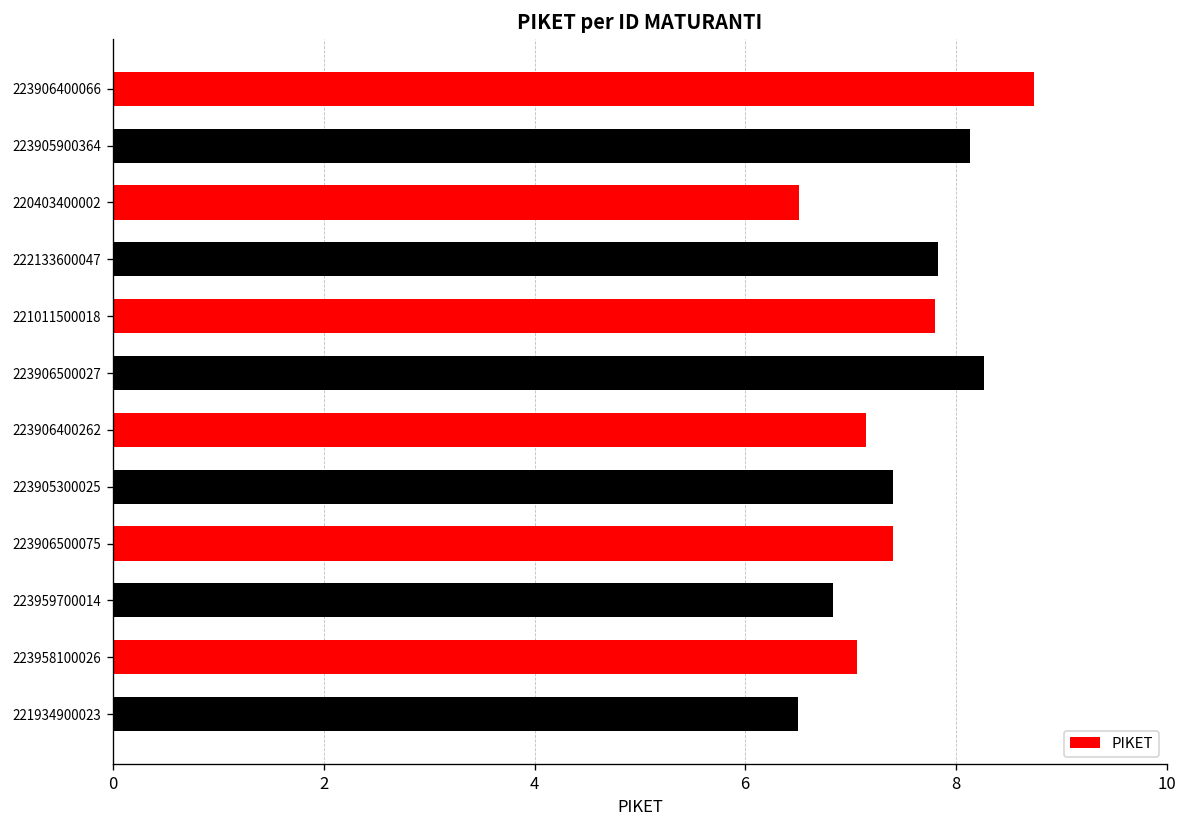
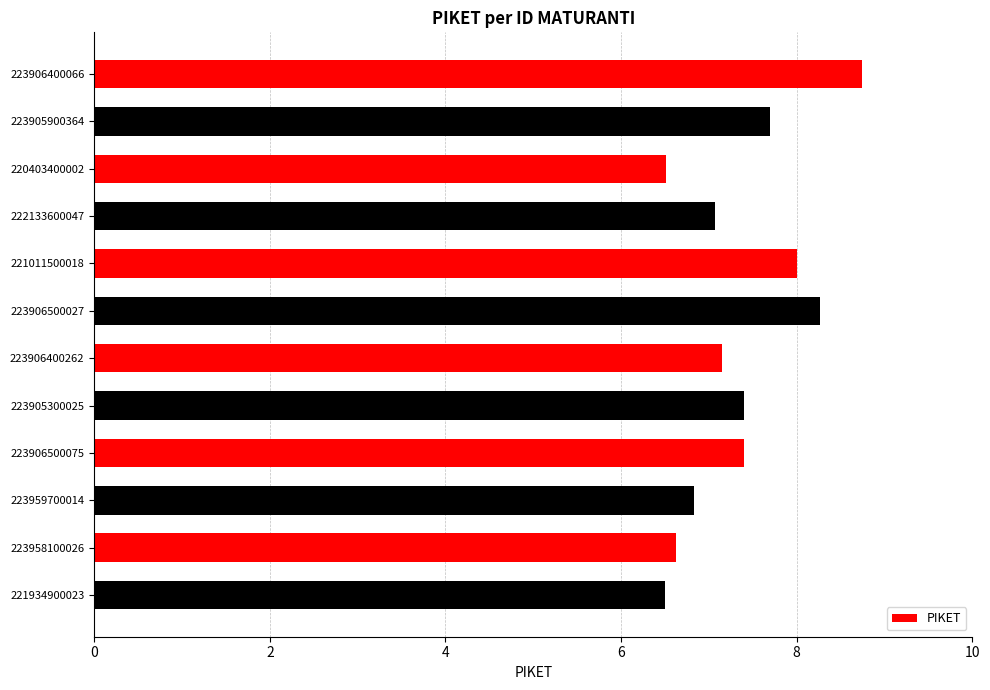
223905900364: 8.1 -> 7.7
222133600047: 7.8 -> 7.1
221011500018: 7.8 -> 8.0
223958100026: 7.1 -> 6.6
